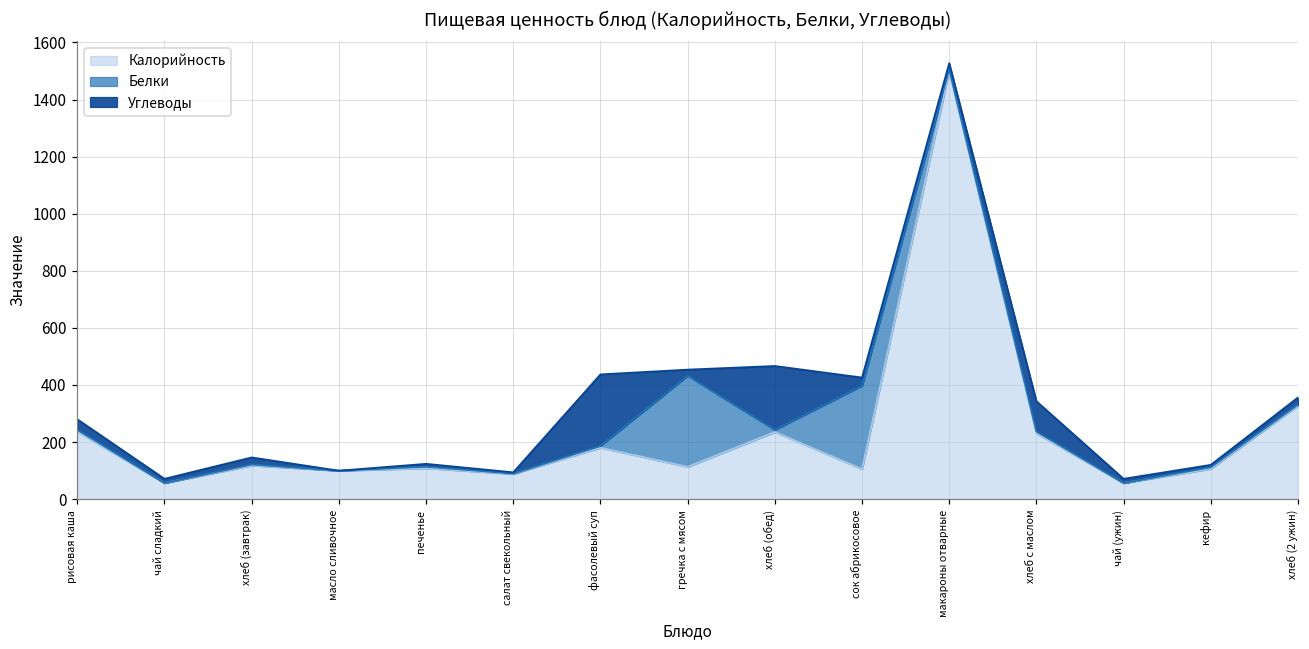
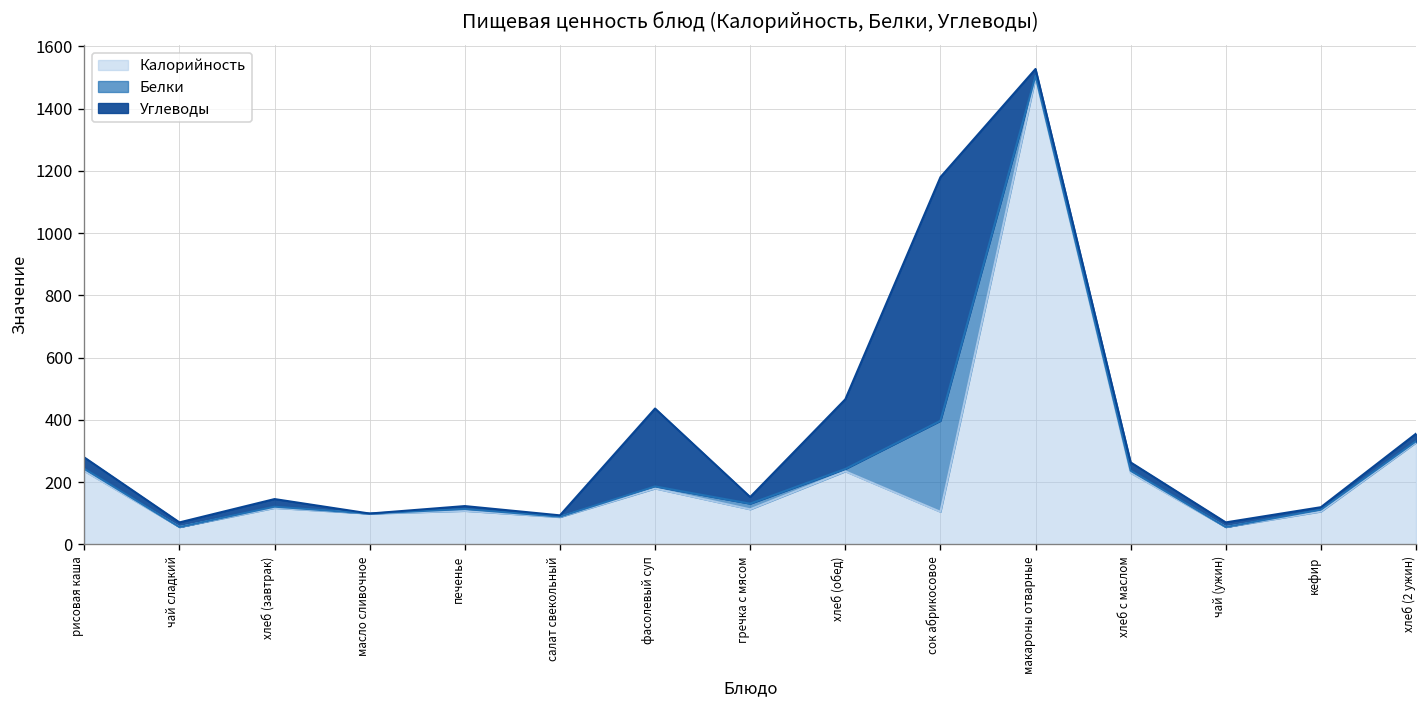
Белки, гречка с мясом: 320 -> 20
Углеводы, сок абрикосовое: 30 -> 780
Углеводы, хлеб с маслом: 110 -> 30
